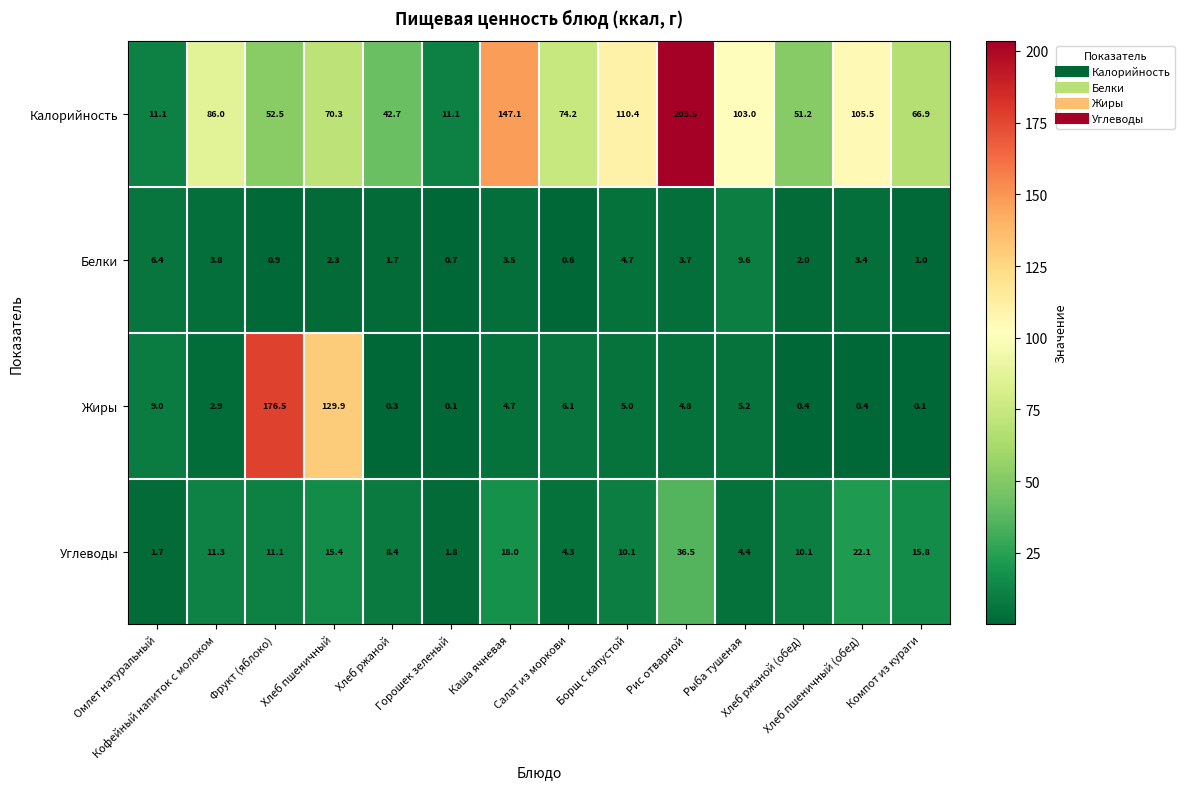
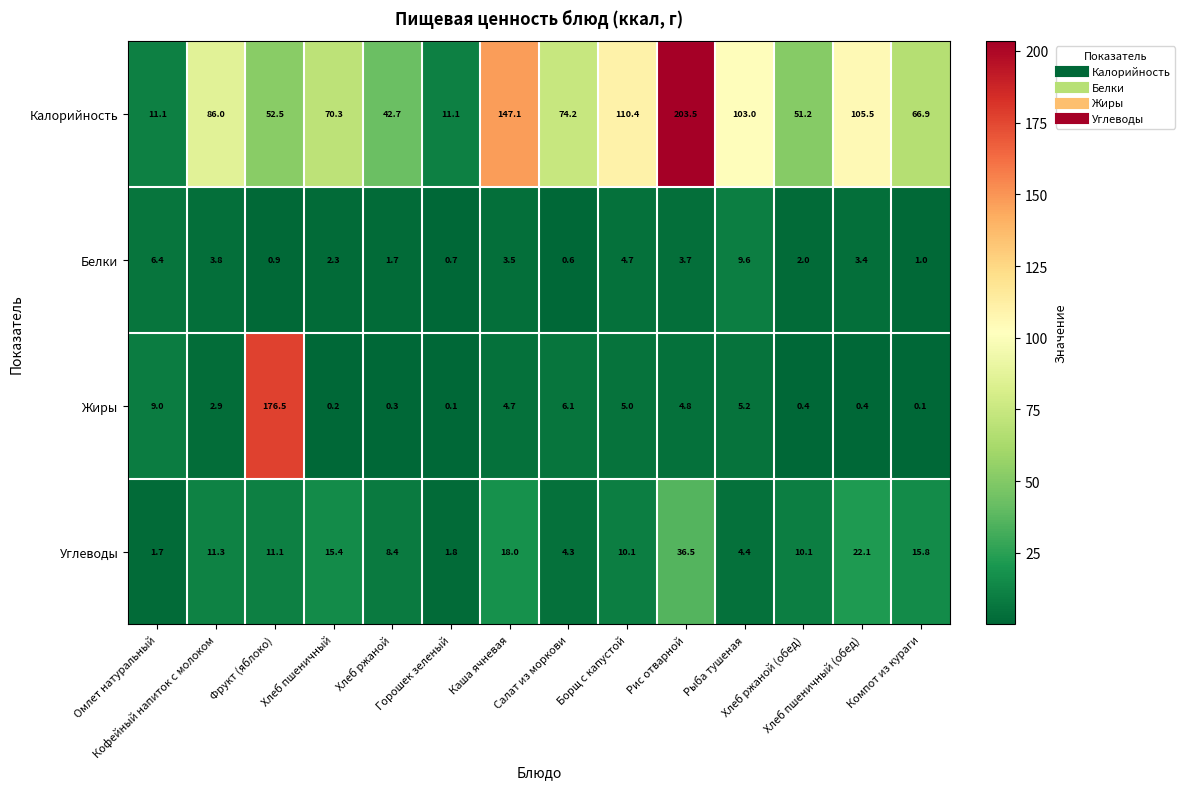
Жиры, Хлеб пшеничный: 129.9 -> 0.2
